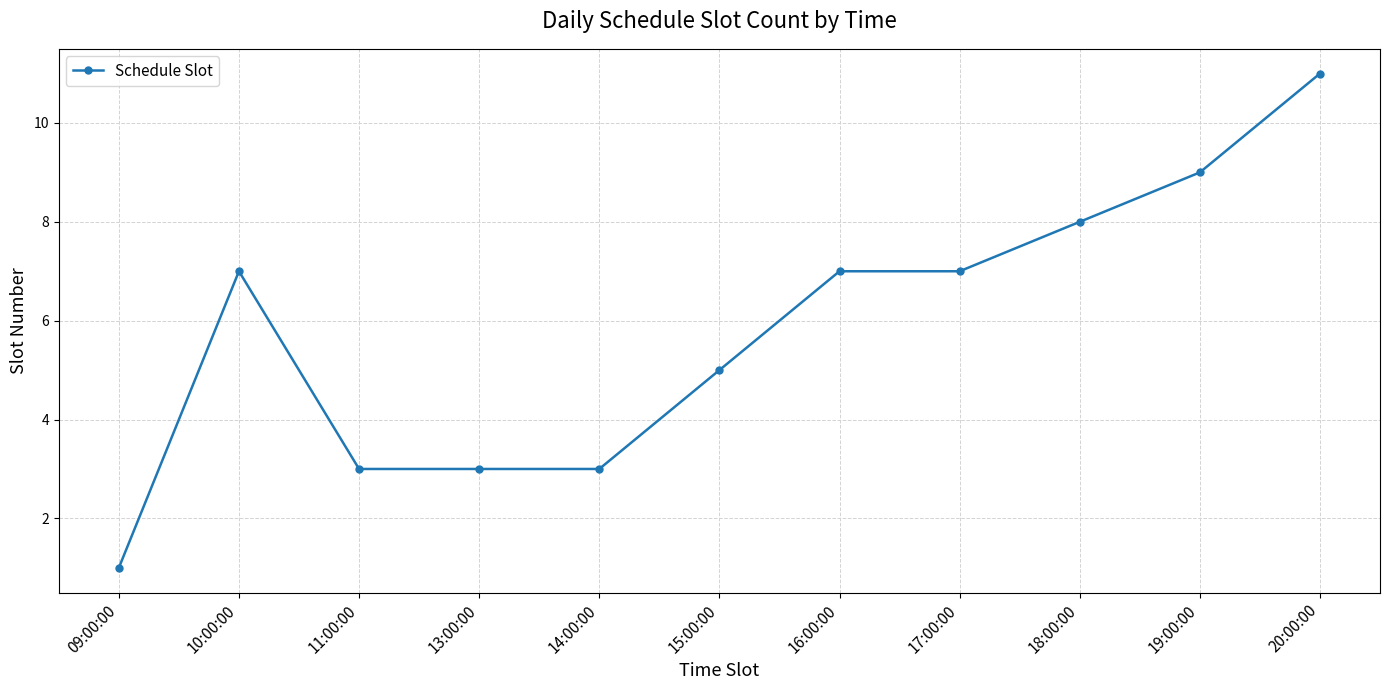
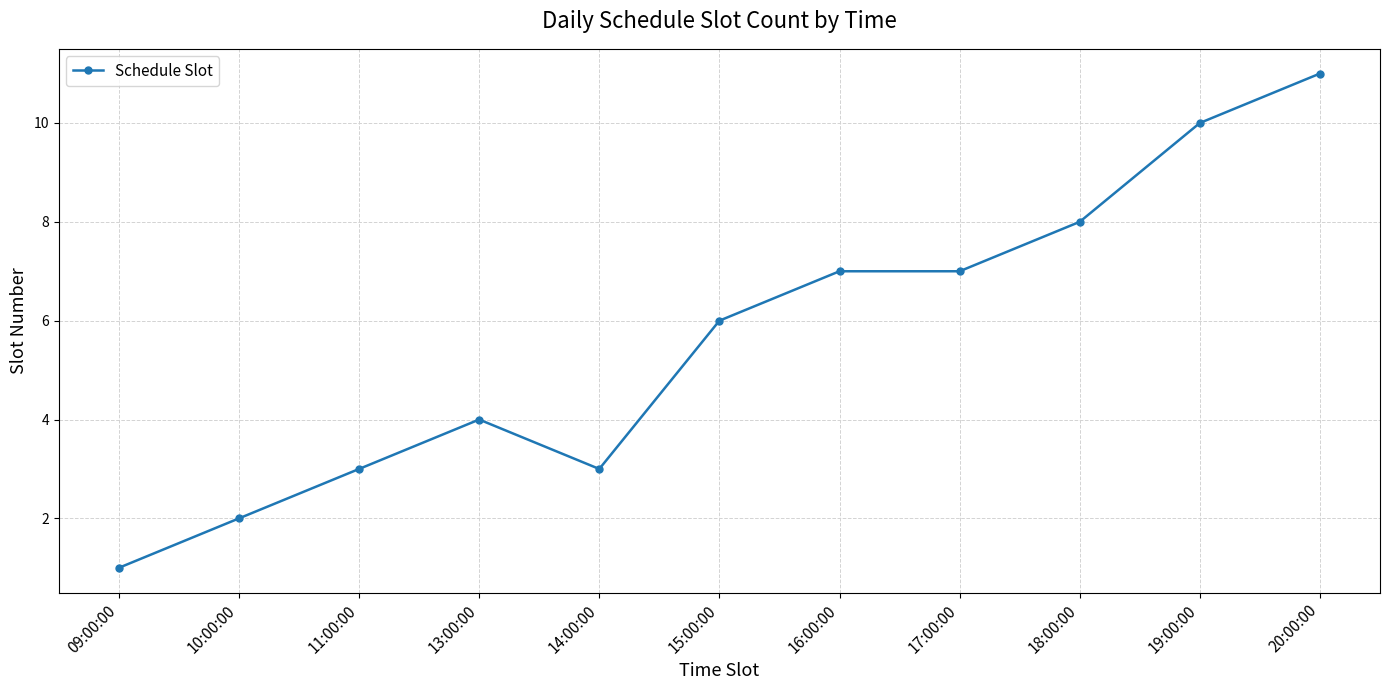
10:00:00: 7 -> 2
13:00:00: 3 -> 4
15:00:00: 5 -> 6
19:00:00: 9 -> 10
